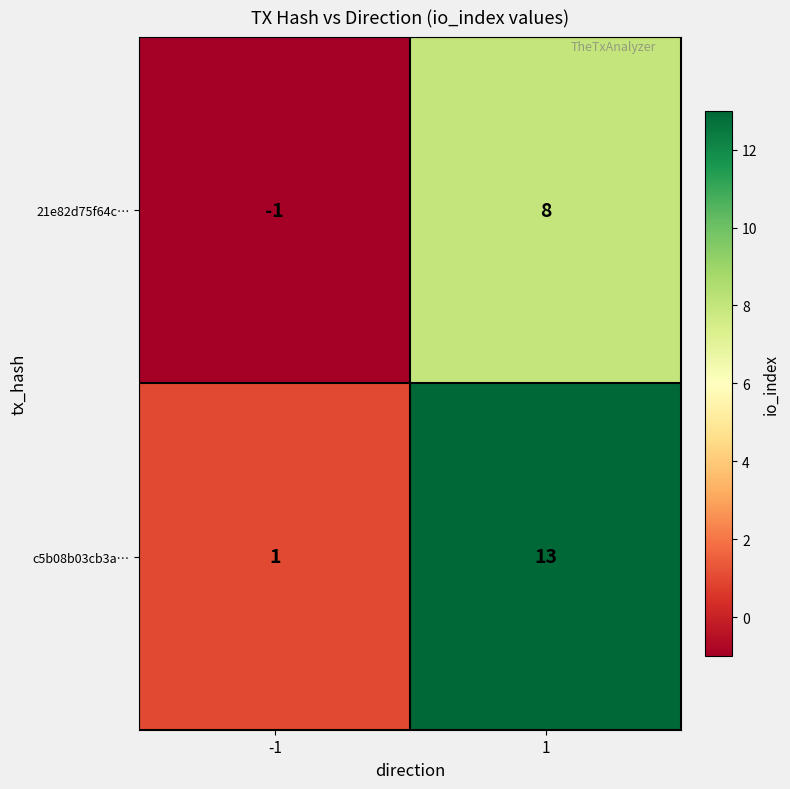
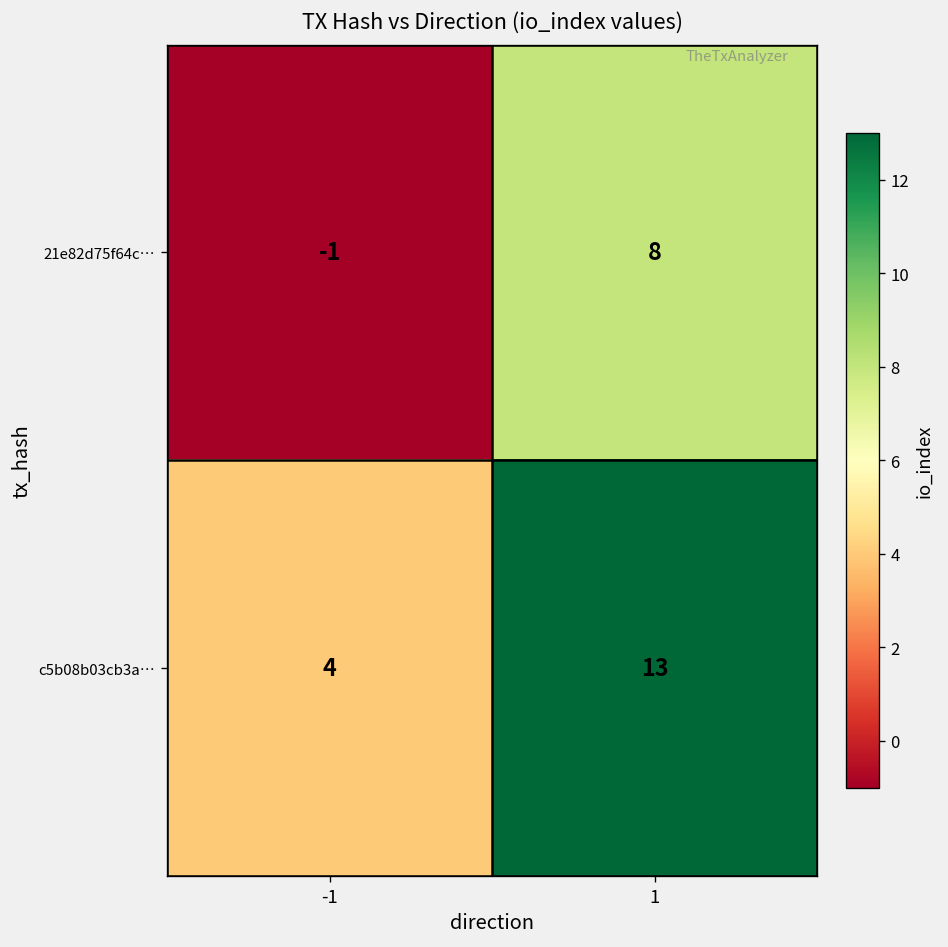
c5b08b03cb3a…, -1: 1 -> 4
